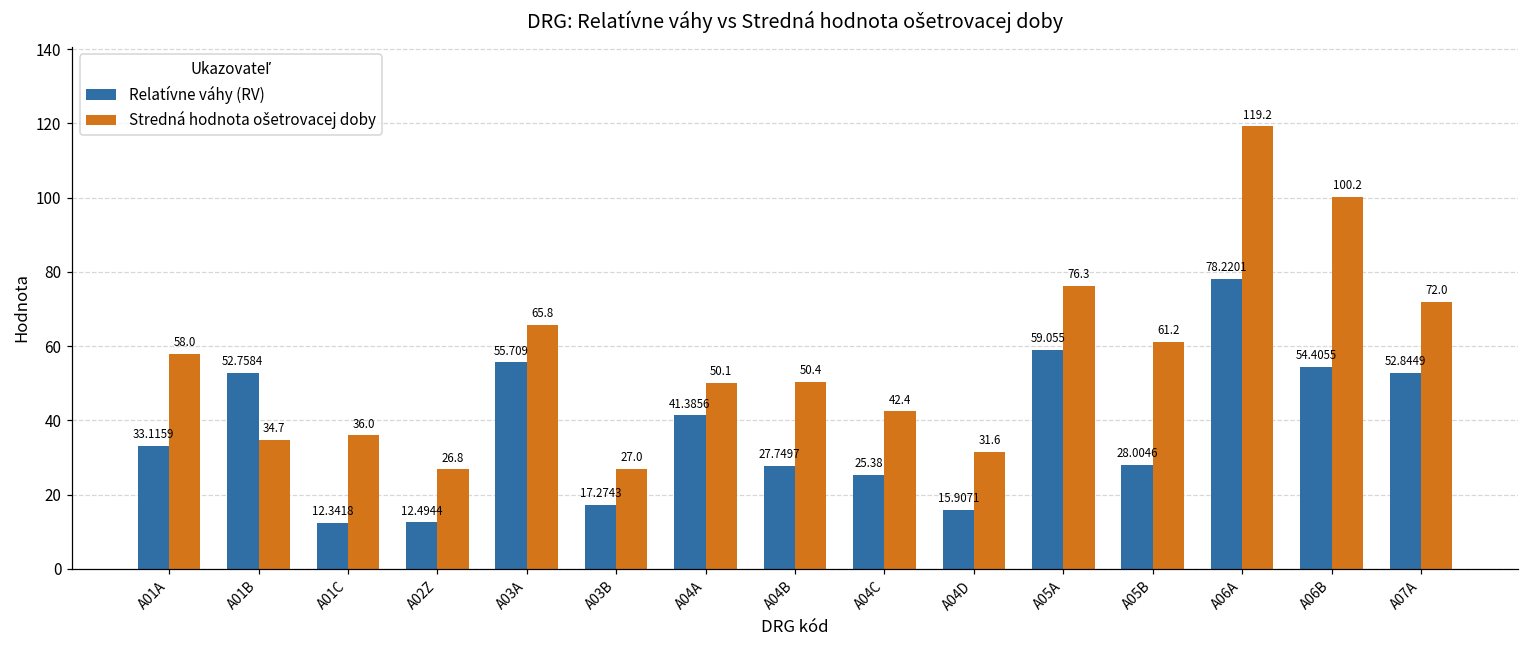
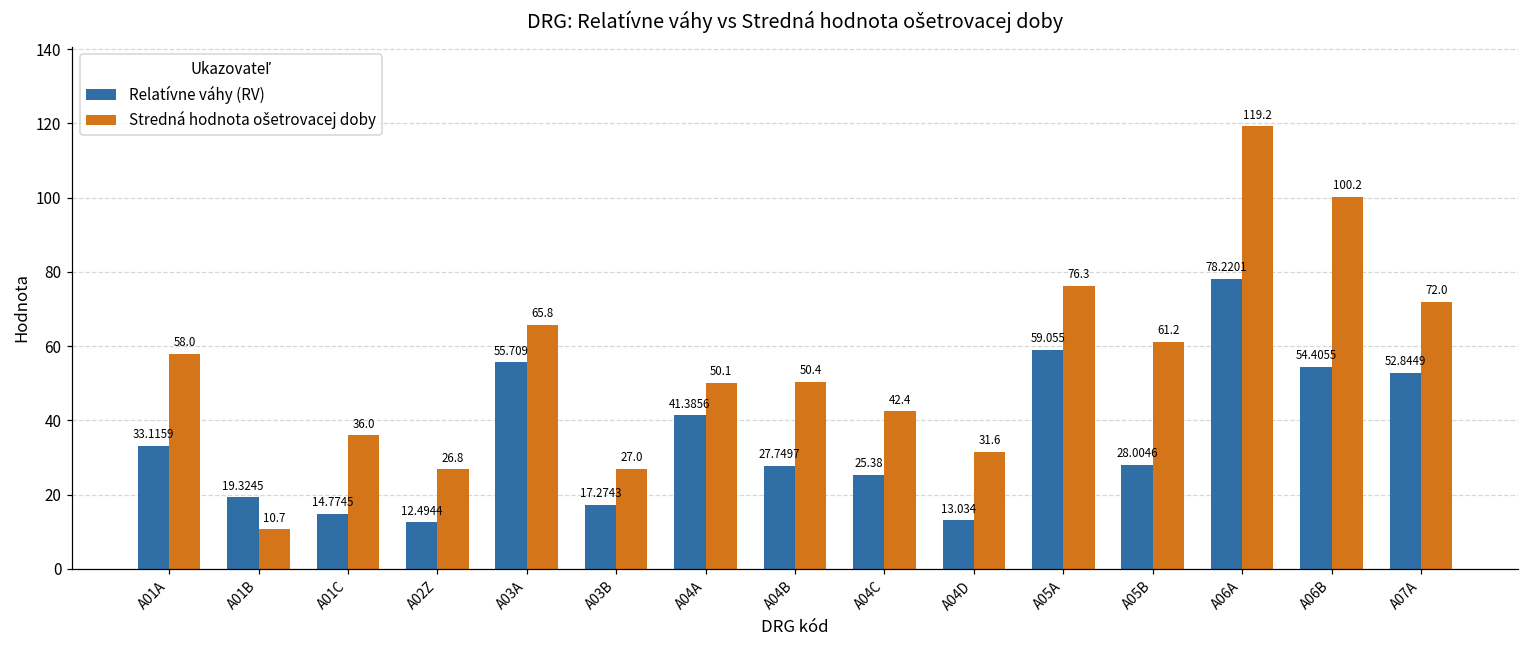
Relatívne váhy (RV), A01B: 52.7584 -> 19.3245
Stredná hodnota ošetrovacej doby, A01B: 34.7 -> 10.7
Relatívne váhy (RV), A01C: 12.3418 -> 14.7745
Relatívne váhy (RV), A04D: 15.9071 -> 13.034
